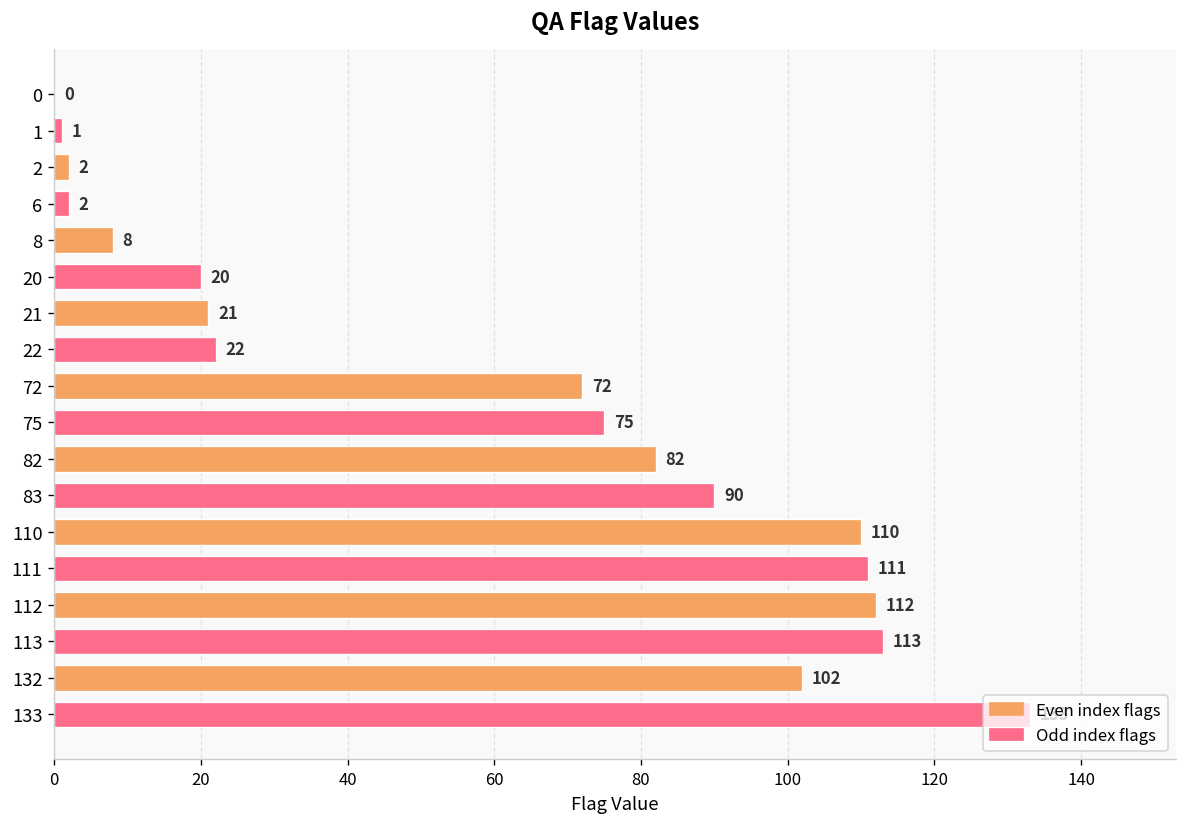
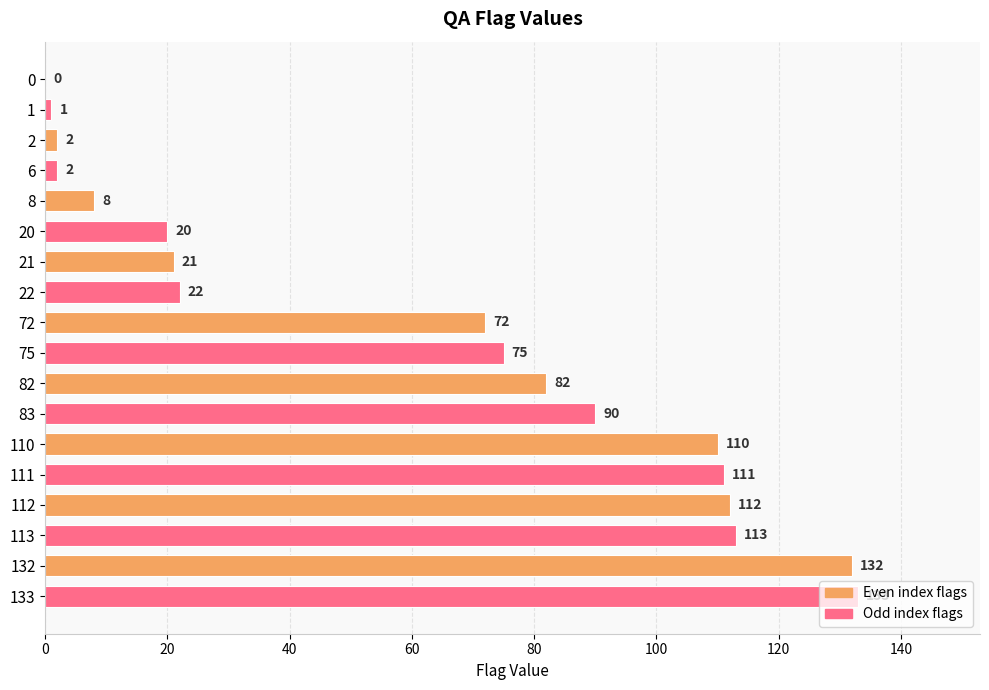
132: 102 -> 132
